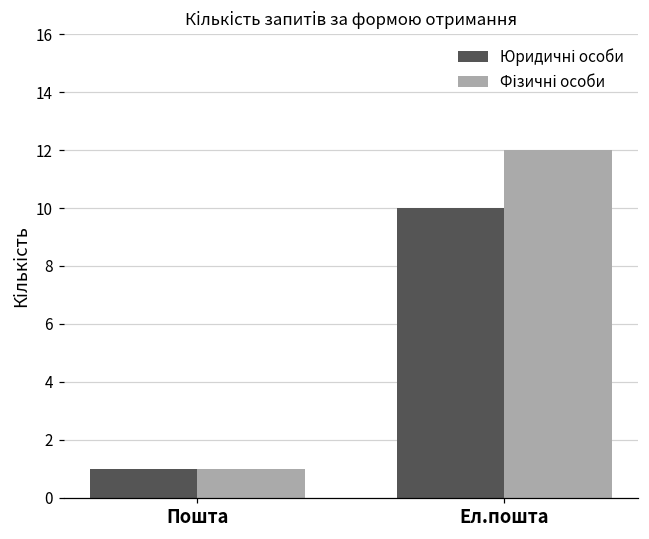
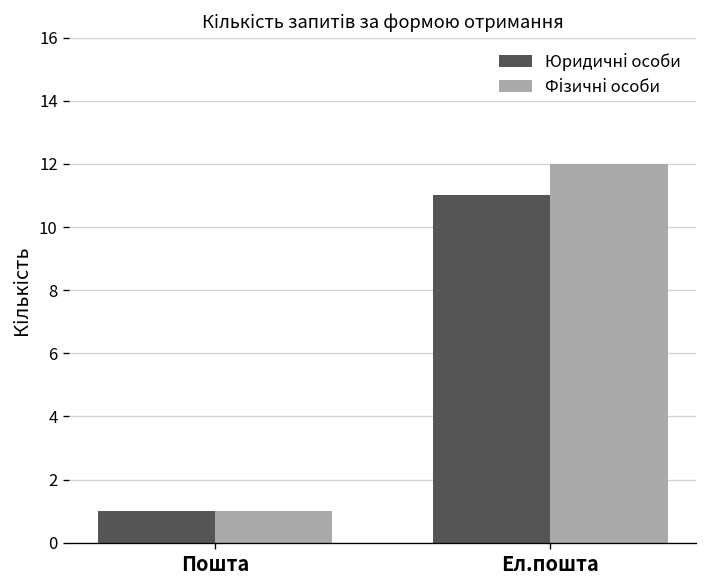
Юридичні особи, Ел.пошта: 10 -> 11
